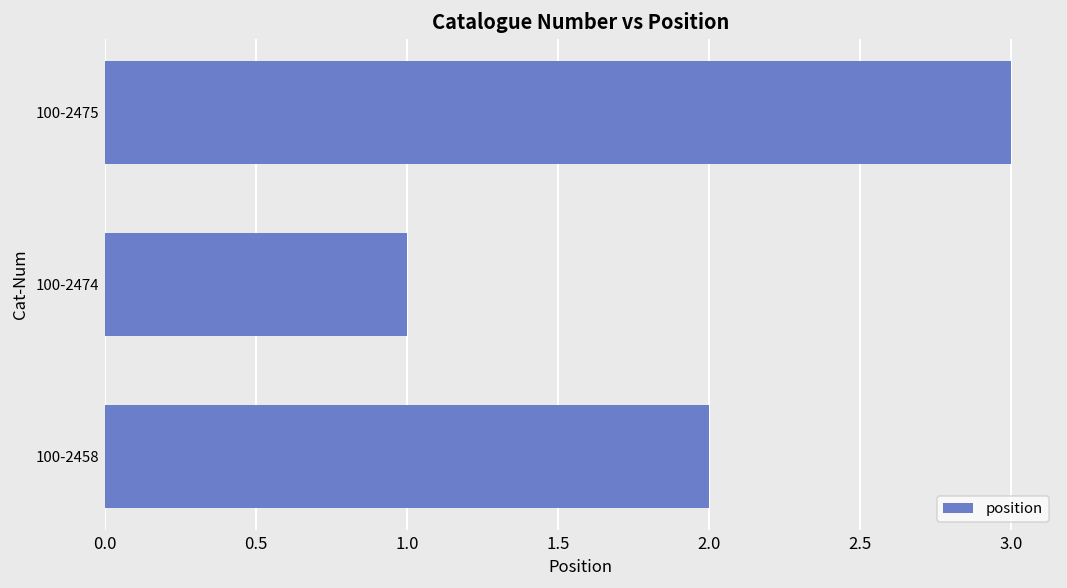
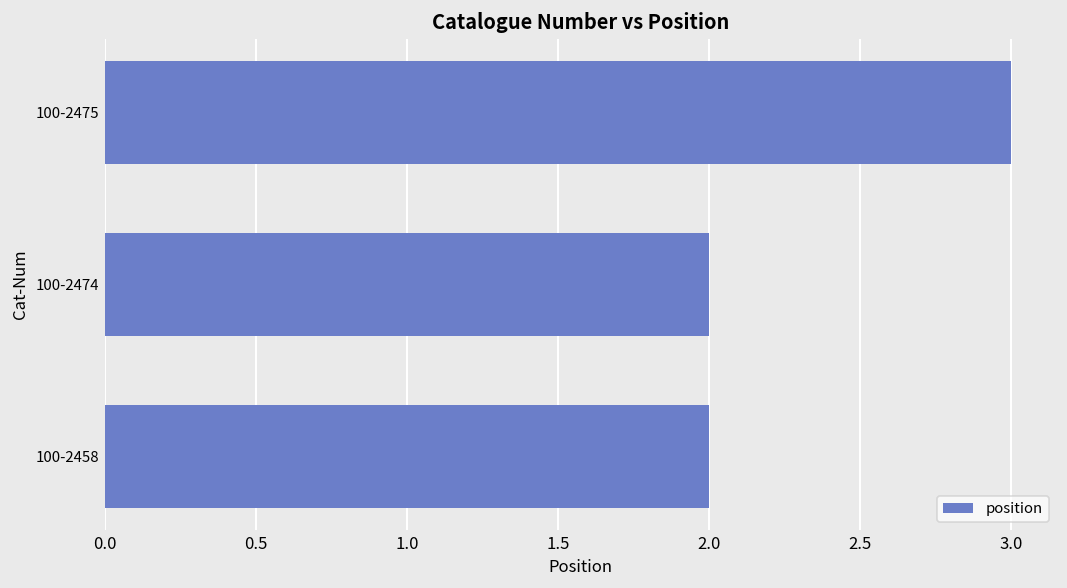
100-2474: 1 -> 2
